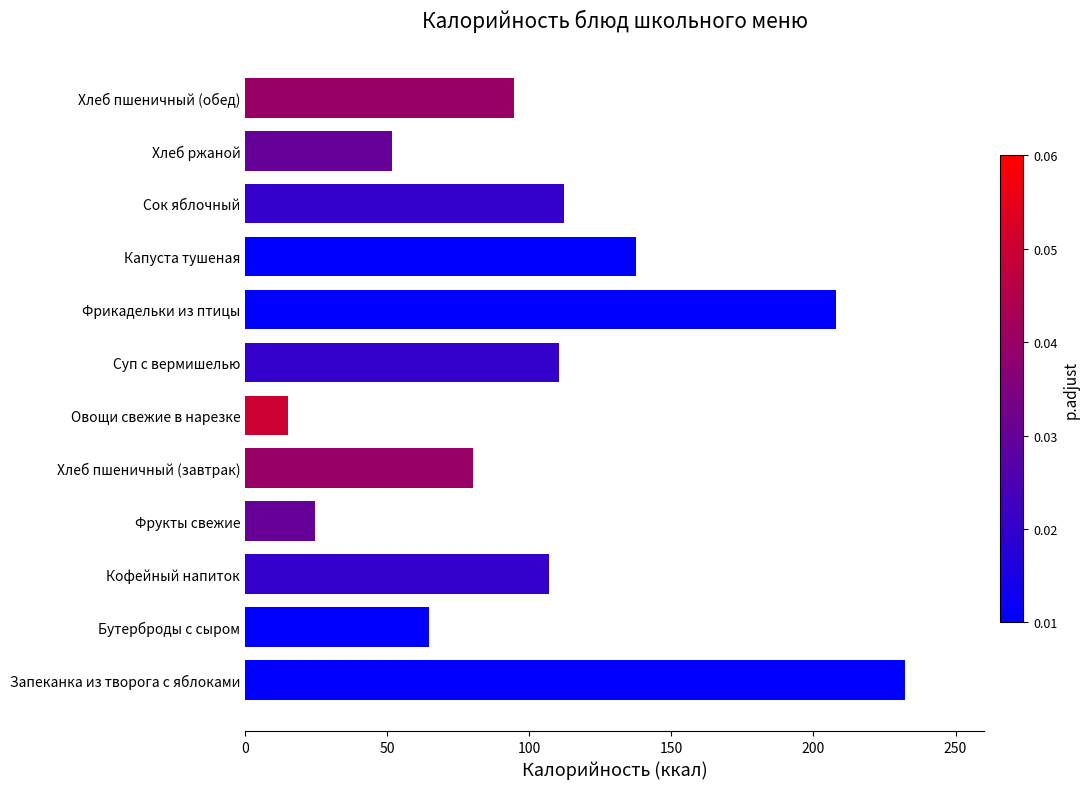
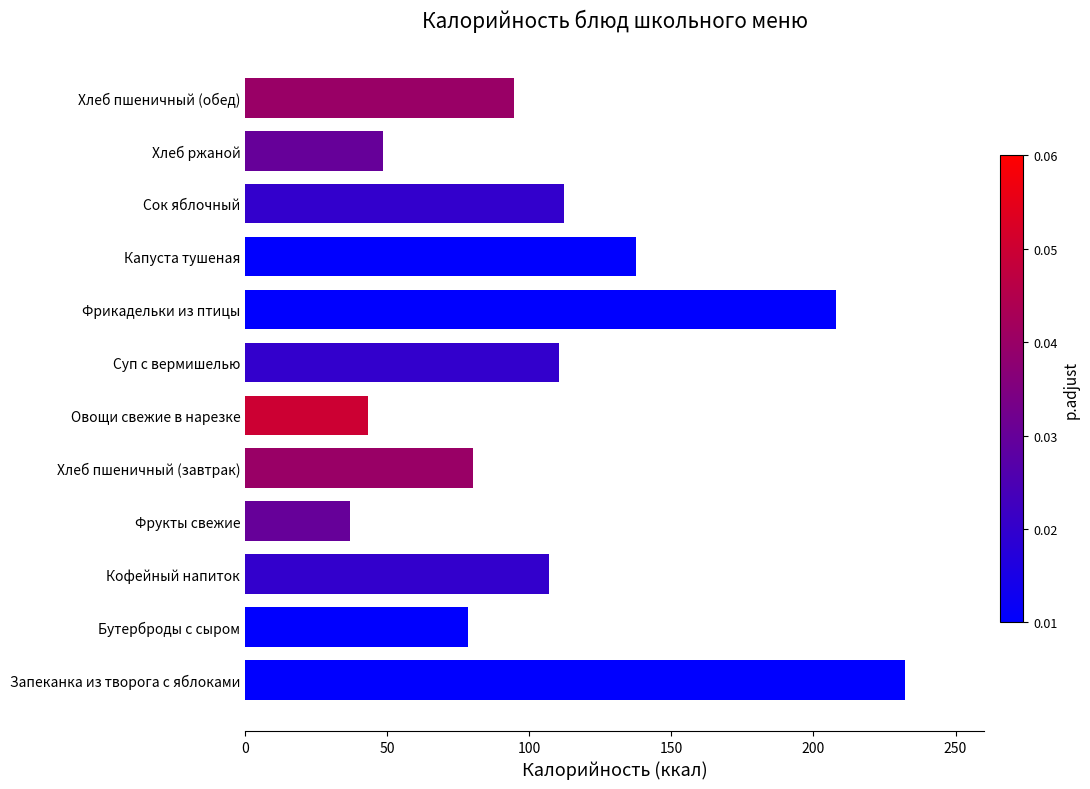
Хлеб ржаной: 52 -> 49
Овощи свежие в нарезке: 15 -> 43
Фрукты свежие: 25 -> 37
Бутерброды с сыром: 65 -> 78
